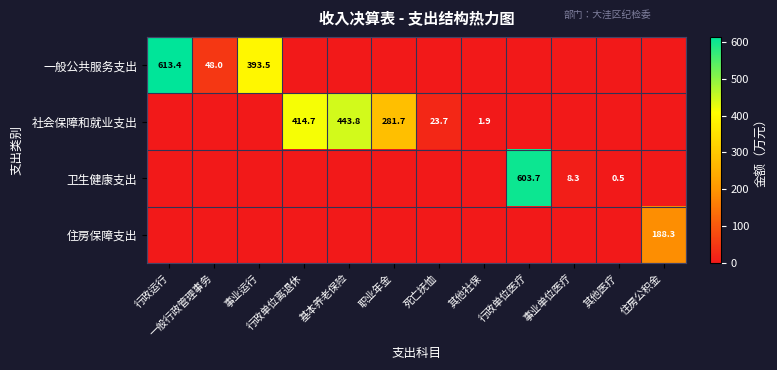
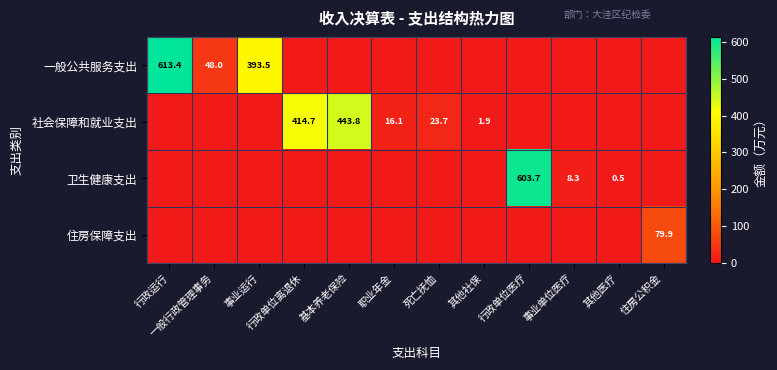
社会保障和就业支出, 职业年金: 281.7 -> 16.1
住房保障支出, 住房公积金: 188.3 -> 79.9
